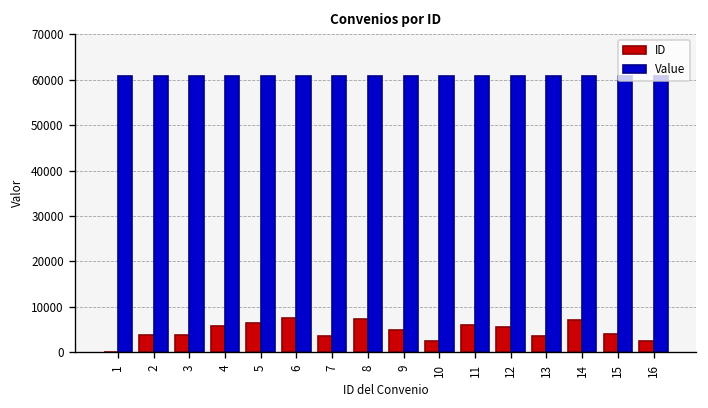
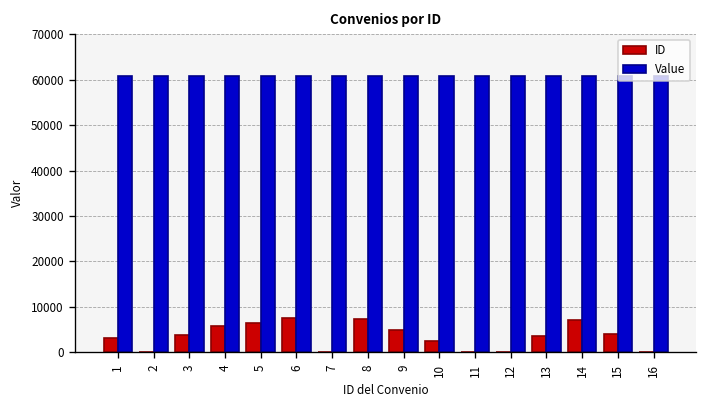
ID, 1: 0 -> 3000
ID, 2: 4000 -> 0
ID, 7: 4000 -> 0
ID, 11: 6000 -> 0
ID, 12: 6000 -> 0
ID, 16: 2000 -> 0
